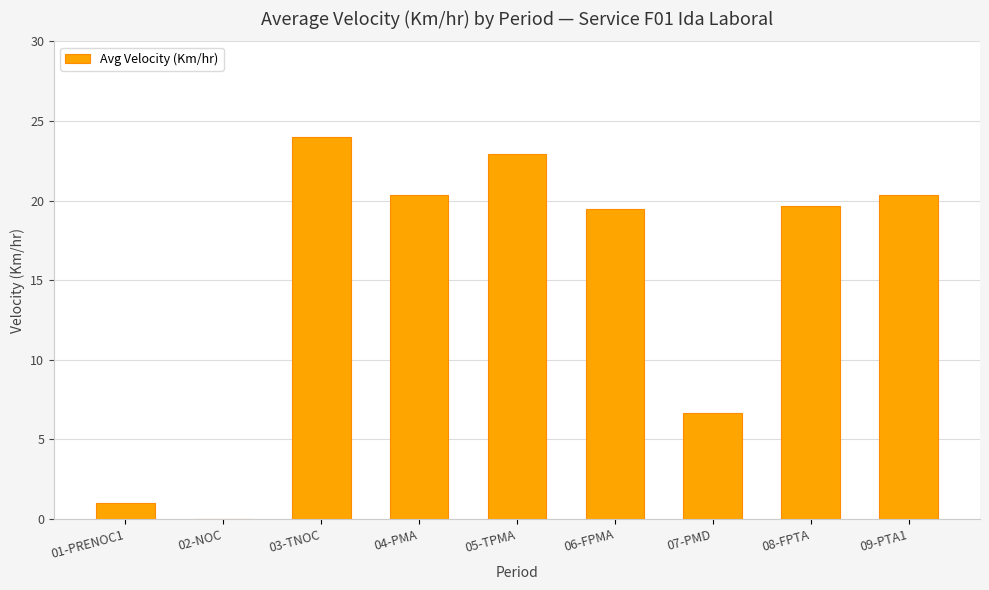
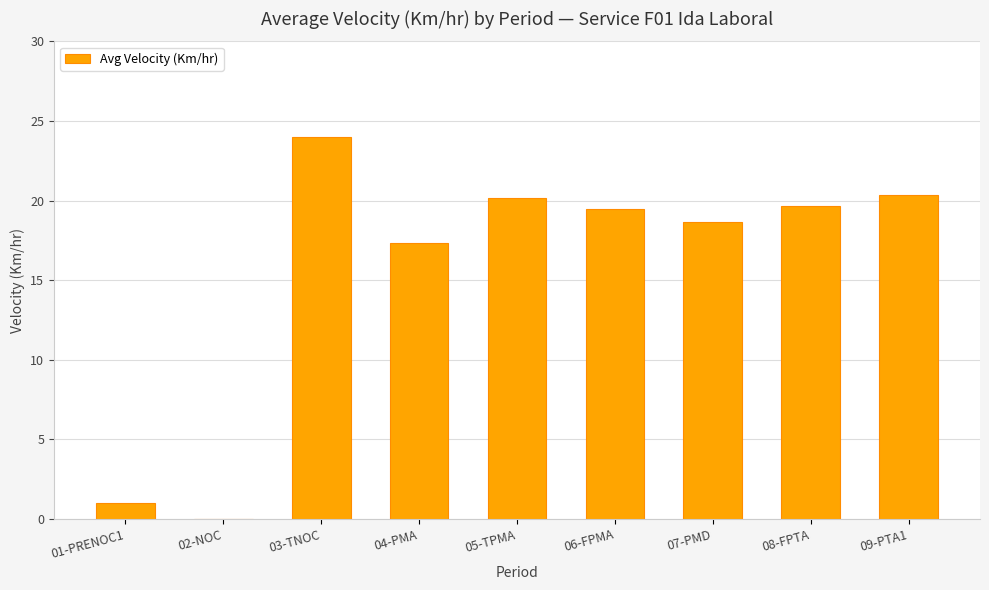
04-PMA: 20.4 -> 17.4
05-TPMA: 22.9 -> 20.2
07-PMD: 6.7 -> 18.7
